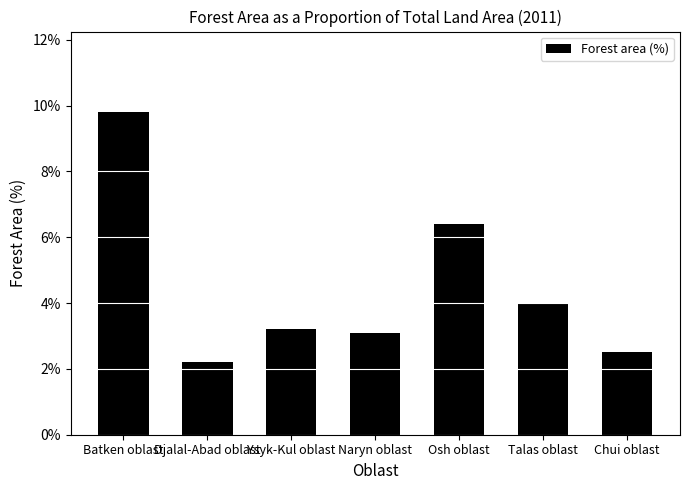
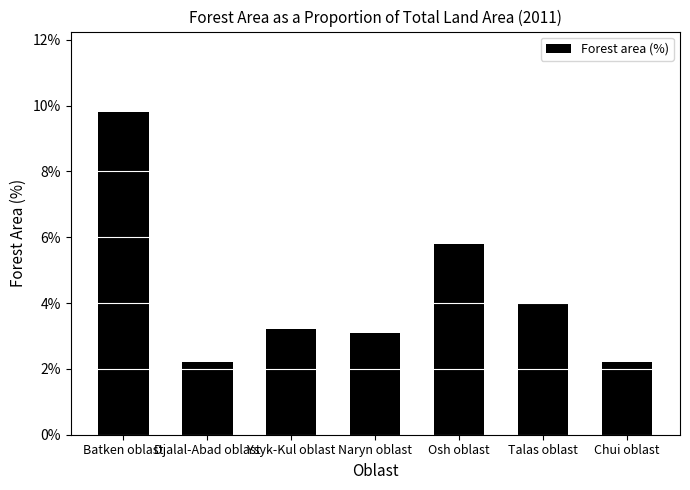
Osh oblast: 6.4% -> 5.8%
Chui oblast: 2.5% -> 2.2%
